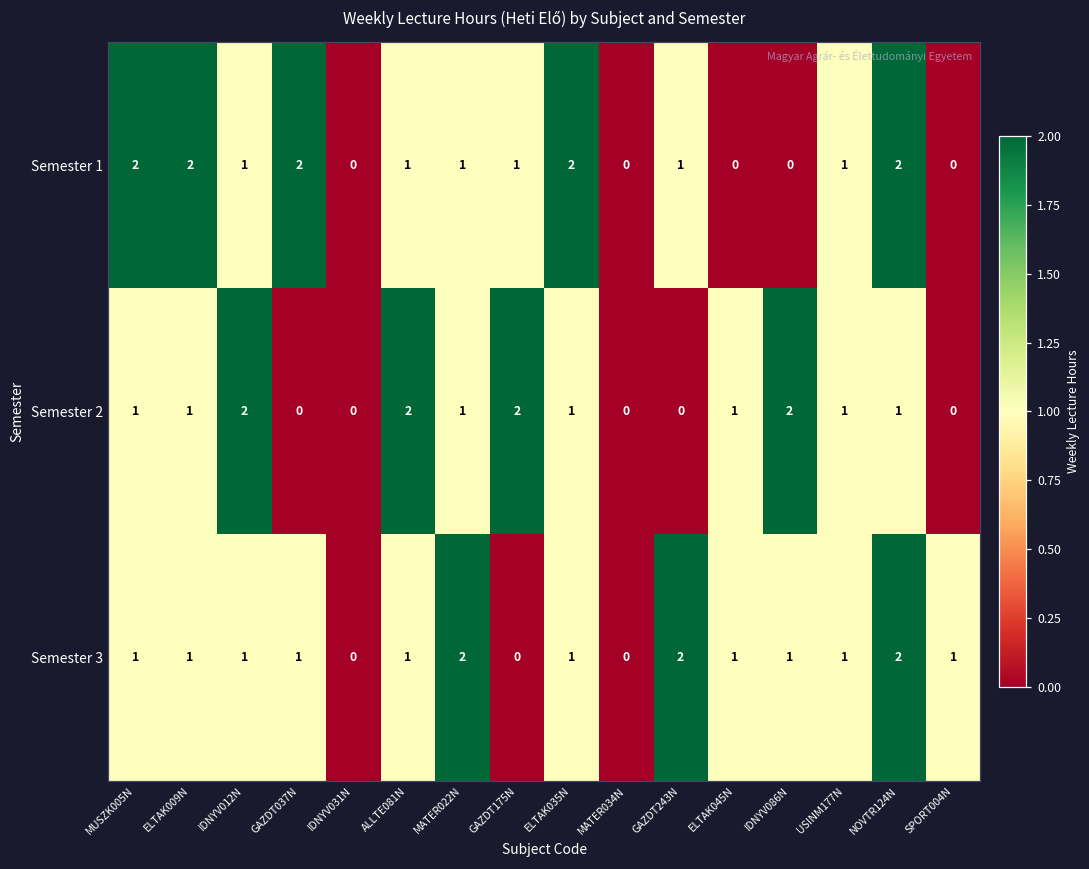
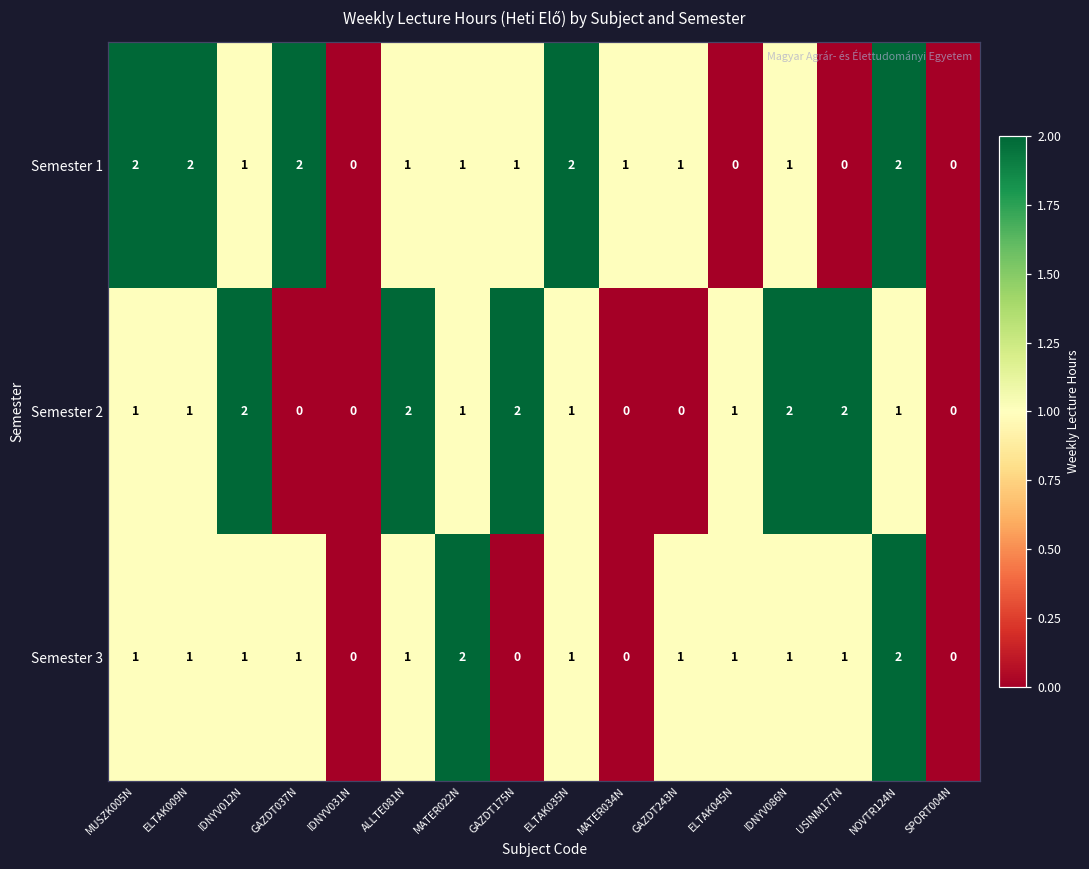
Semester 1, MATER034N: 0 -> 1
Semester 1, IDNYV086N: 0 -> 1
Semester 1, USINM177N: 1 -> 0
Semester 2, USINM177N: 1 -> 2
Semester 3, GAZDT243N: 2 -> 1
Semester 3, SPORT004N: 1 -> 0
